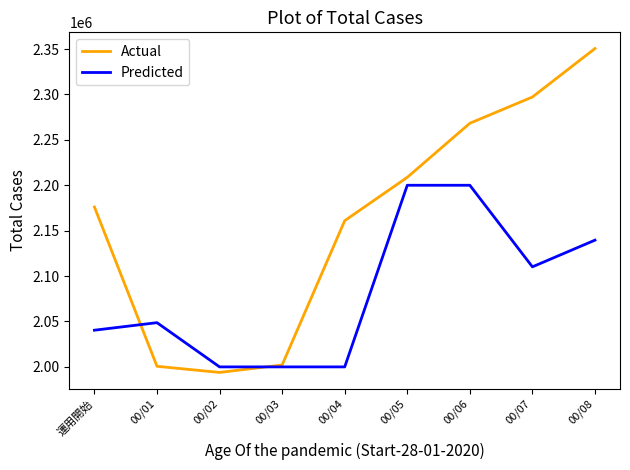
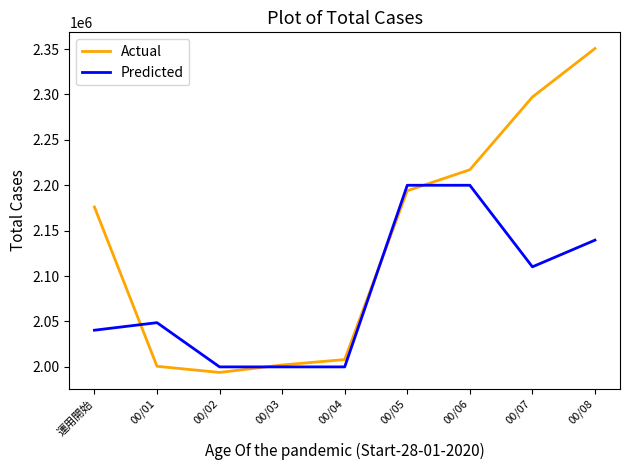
Actual, 00/04: 2160000 -> 2010000
Actual, 00/05: 2210000 -> 2190000
Actual, 00/06: 2270000 -> 2220000
